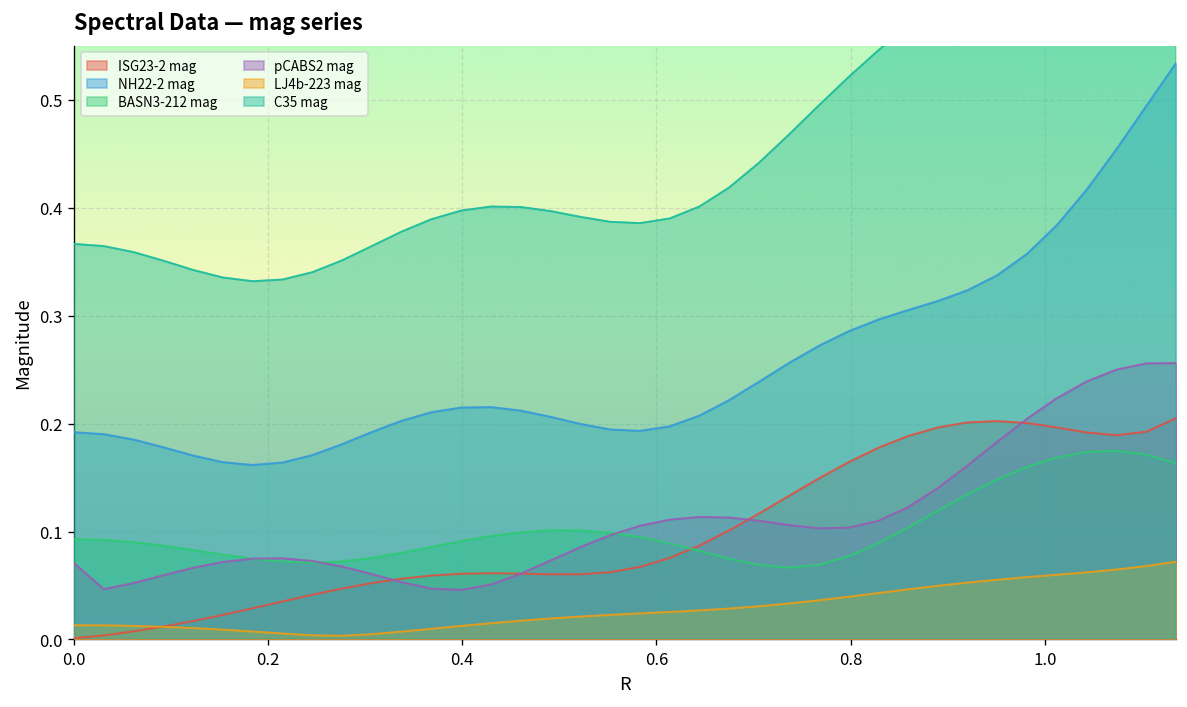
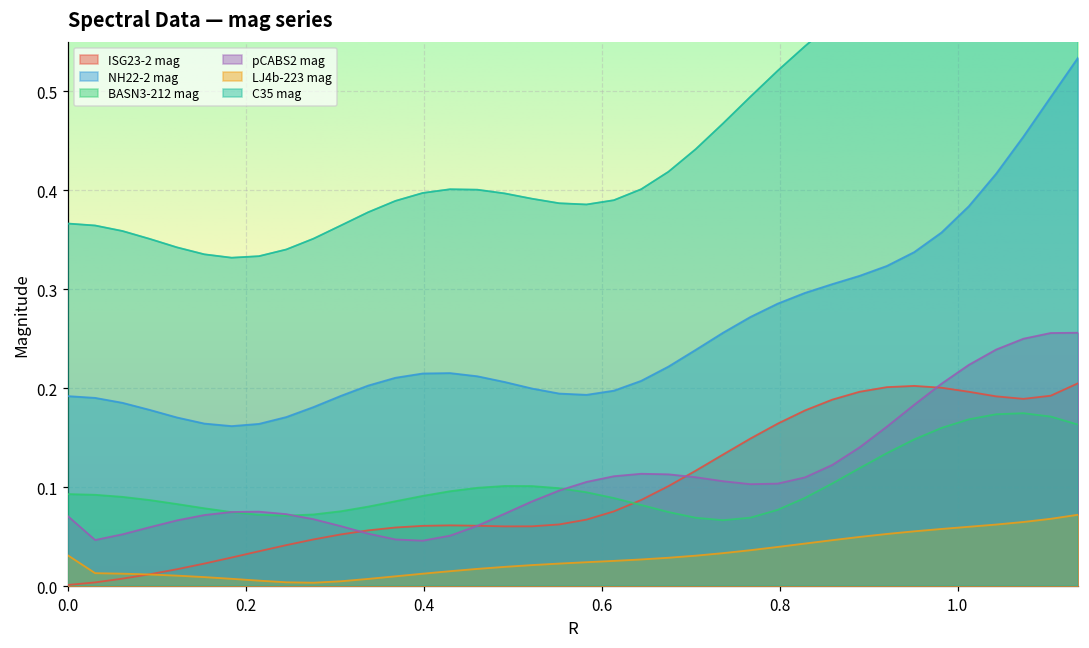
LJ4b-223 mag, 0.0: 0.01 -> 0.03
